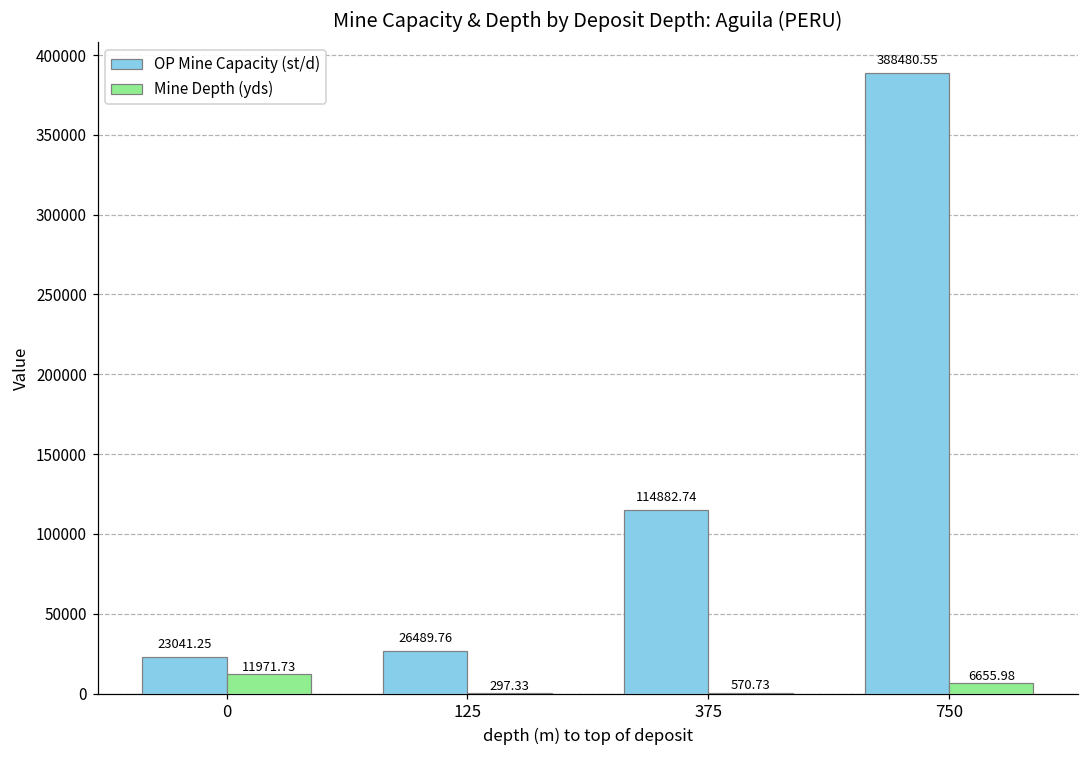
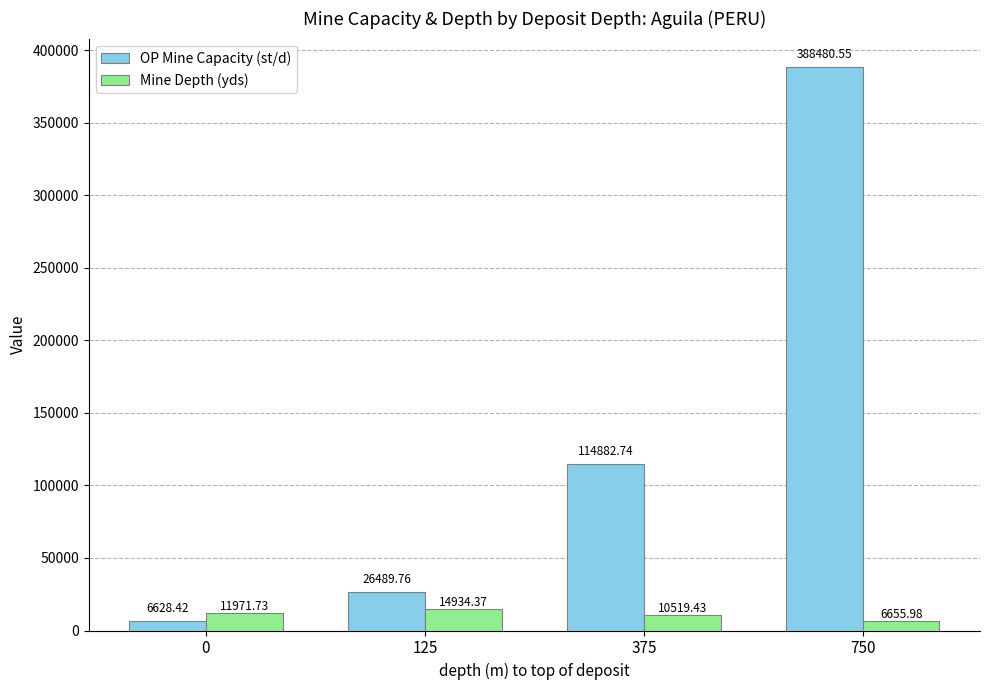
OP Mine Capacity (st/d), 0: 23041.25 -> 6628.42
Mine Depth (yds), 125: 297.33 -> 14934.37
Mine Depth (yds), 375: 570.73 -> 10519.43
